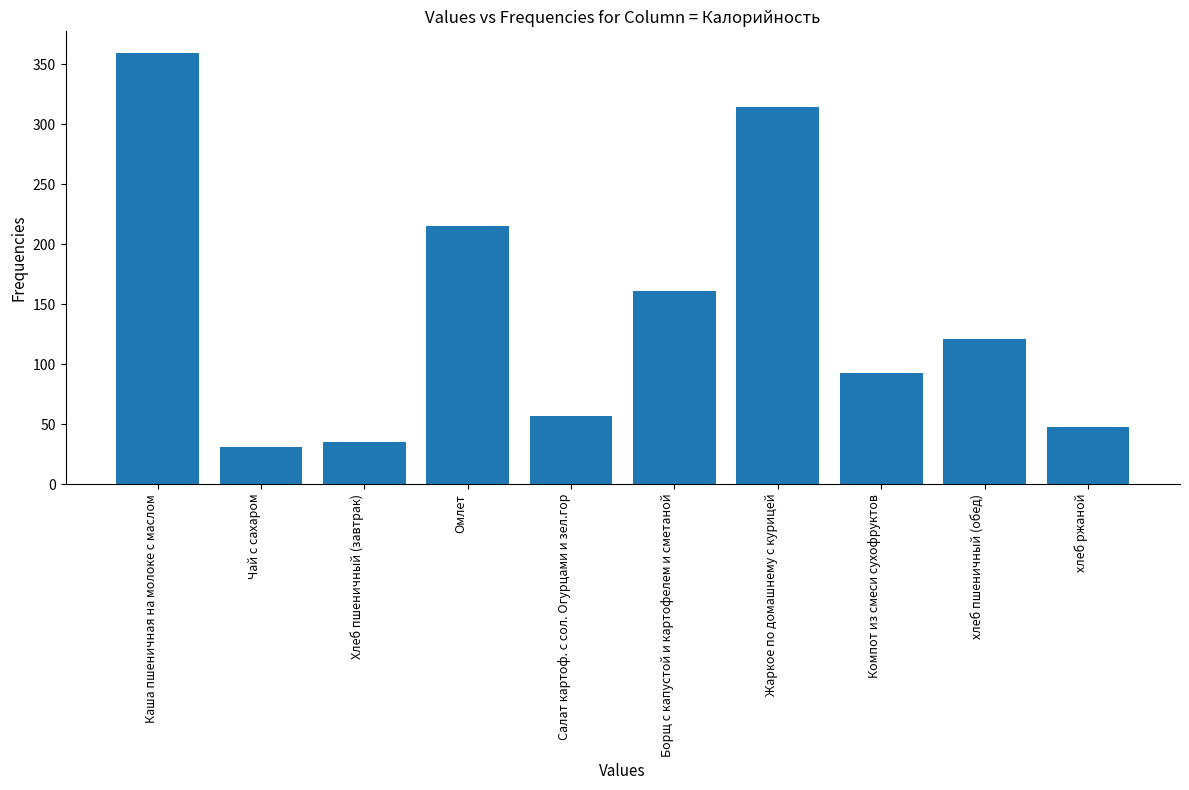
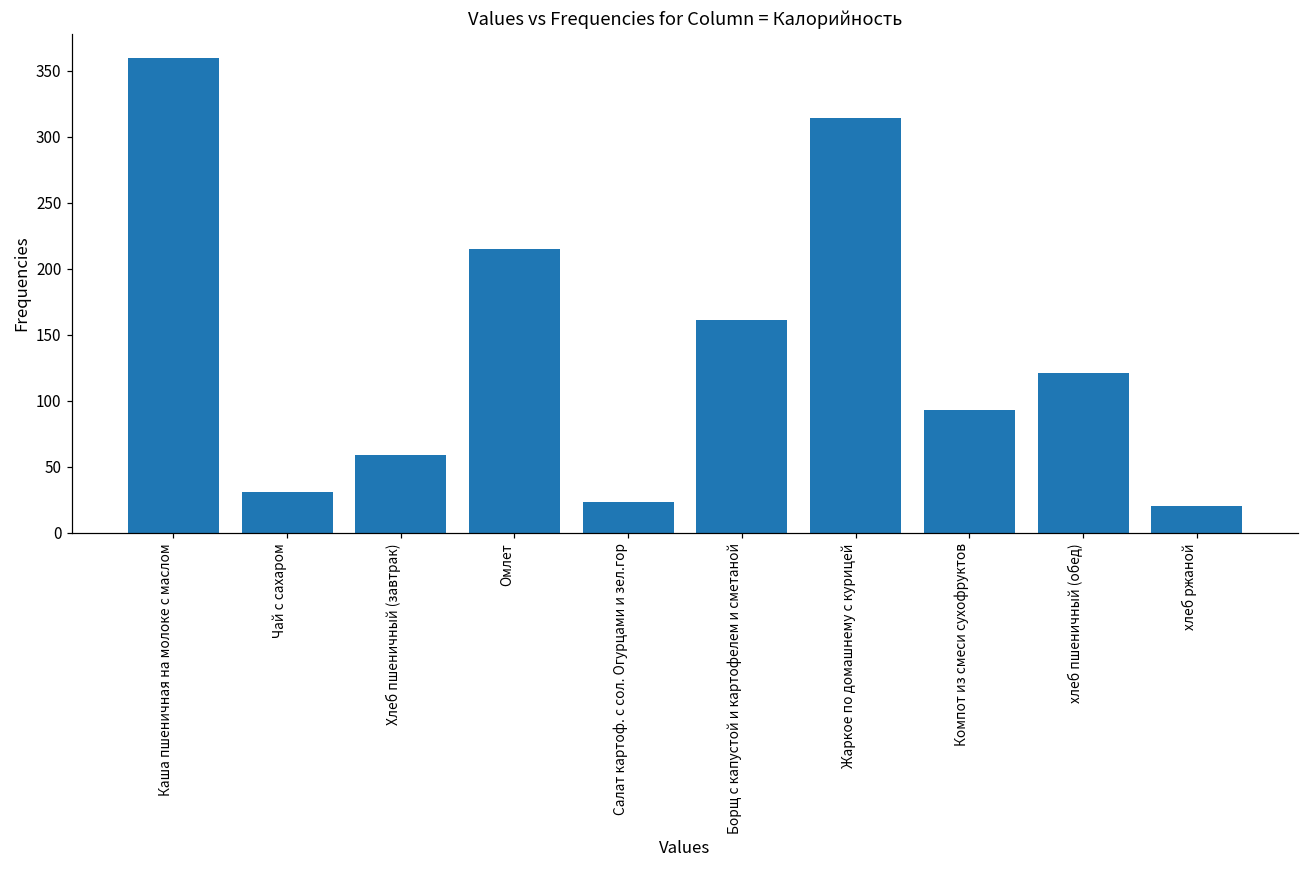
Хлеб пшеничный (завтрак): 35 -> 59
Салат картоф. с сол. Огурцами и зел.гор: 57 -> 23
хлеб ржаной: 48 -> 20
